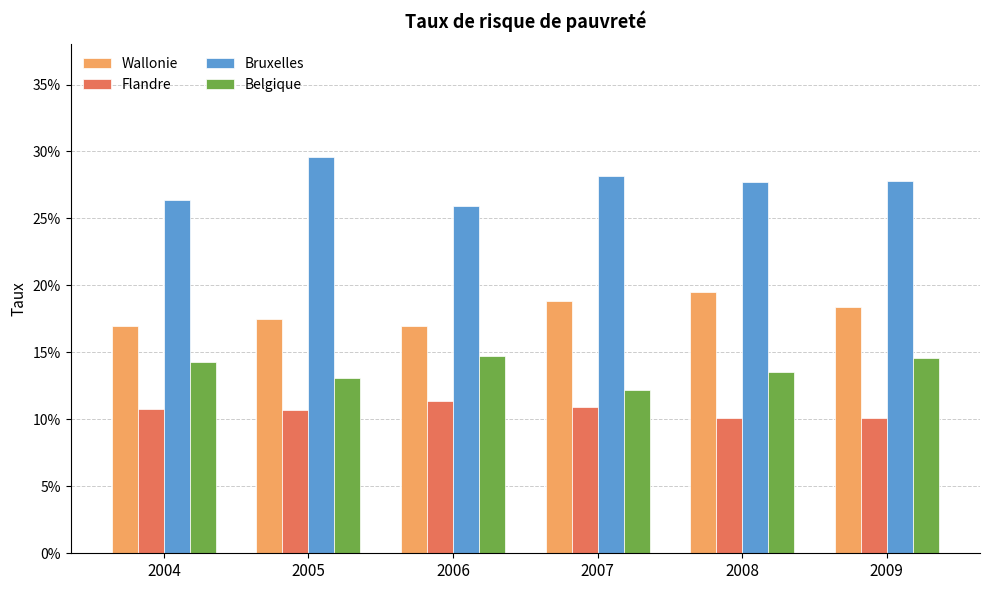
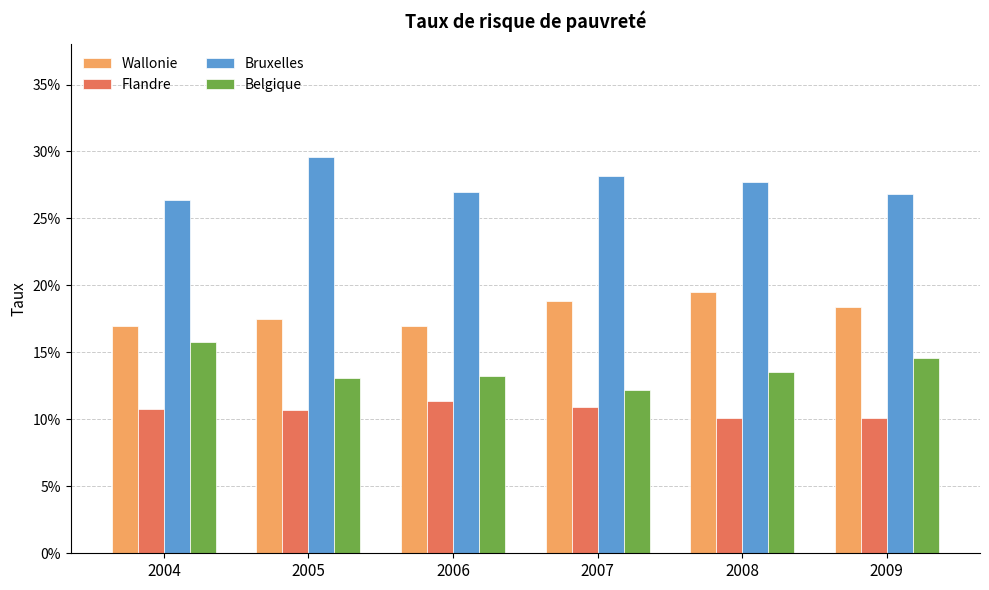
Belgique, 2004: 14.3% -> 15.8%
Bruxelles, 2006: 25.9% -> 27.0%
Belgique, 2006: 14.7% -> 13.2%
Bruxelles, 2009: 27.8% -> 26.8%
